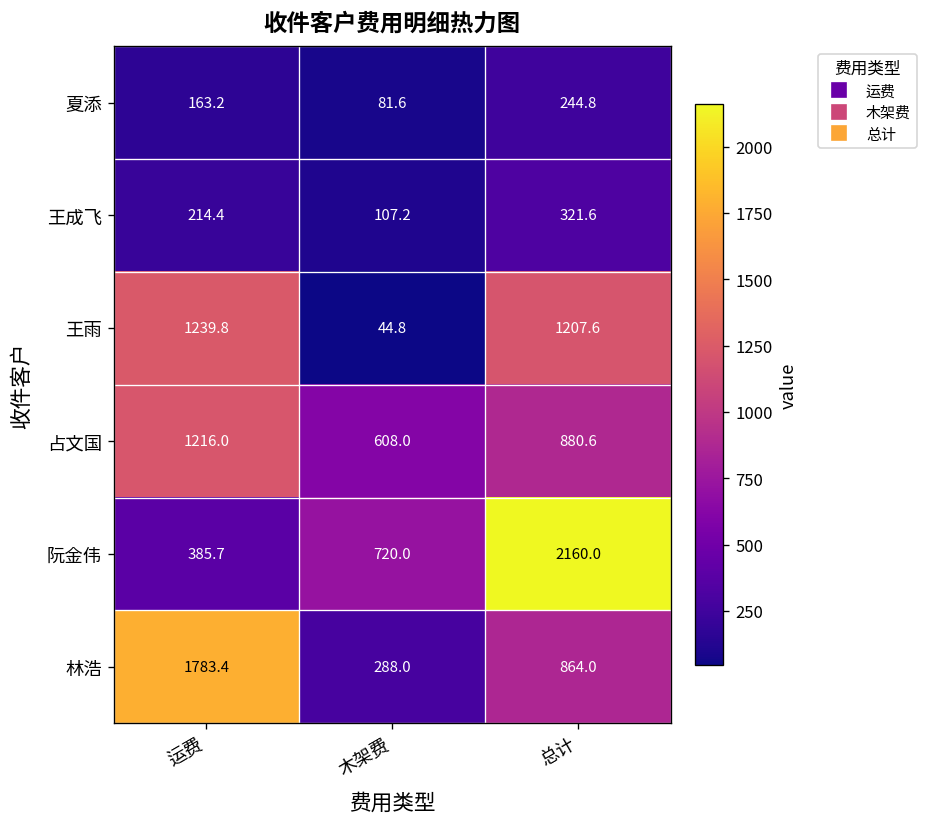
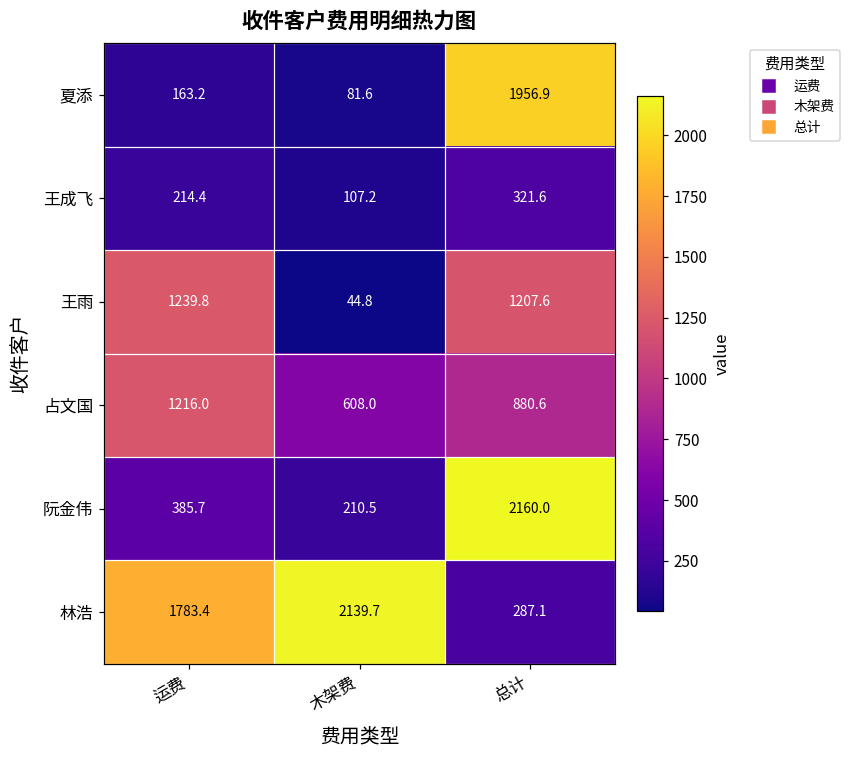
夏添, 总计: 244.8 -> 1956.9
阮金伟, 木架费: 720.0 -> 210.5
林浩, 木架费: 288.0 -> 2139.7
林浩, 总计: 864.0 -> 287.1
